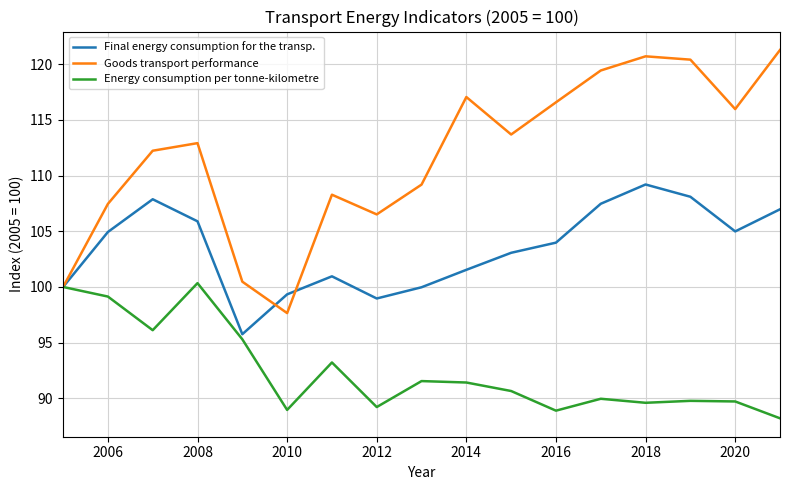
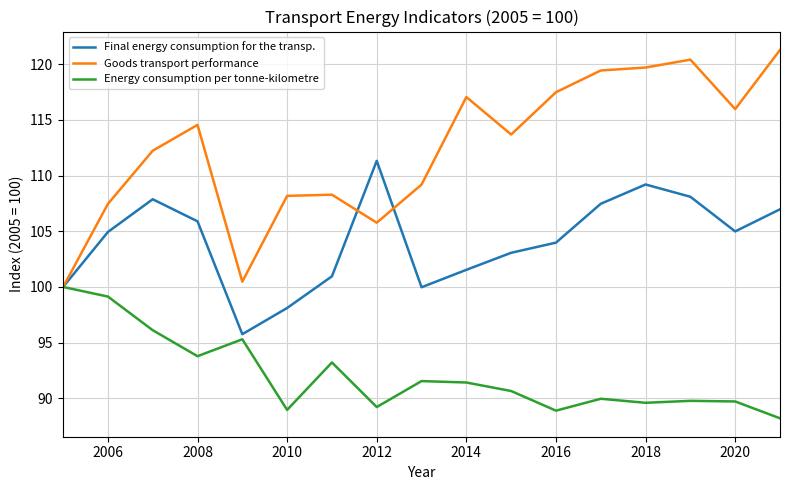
Goods transport performance, 2008: 112.9 -> 114.6
Energy consumption per tonne-kilometre, 2008: 100.3 -> 93.8
Final energy consumption for the transp., 2010: 99.3 -> 98.1
Goods transport performance, 2010: 97.7 -> 108.2
Final energy consumption for the transp., 2012: 99.0 -> 111.3
Goods transport performance, 2012: 106.5 -> 105.8
Goods transport performance, 2016: 116.6 -> 117.5
Goods transport performance, 2018: 120.7 -> 119.7
